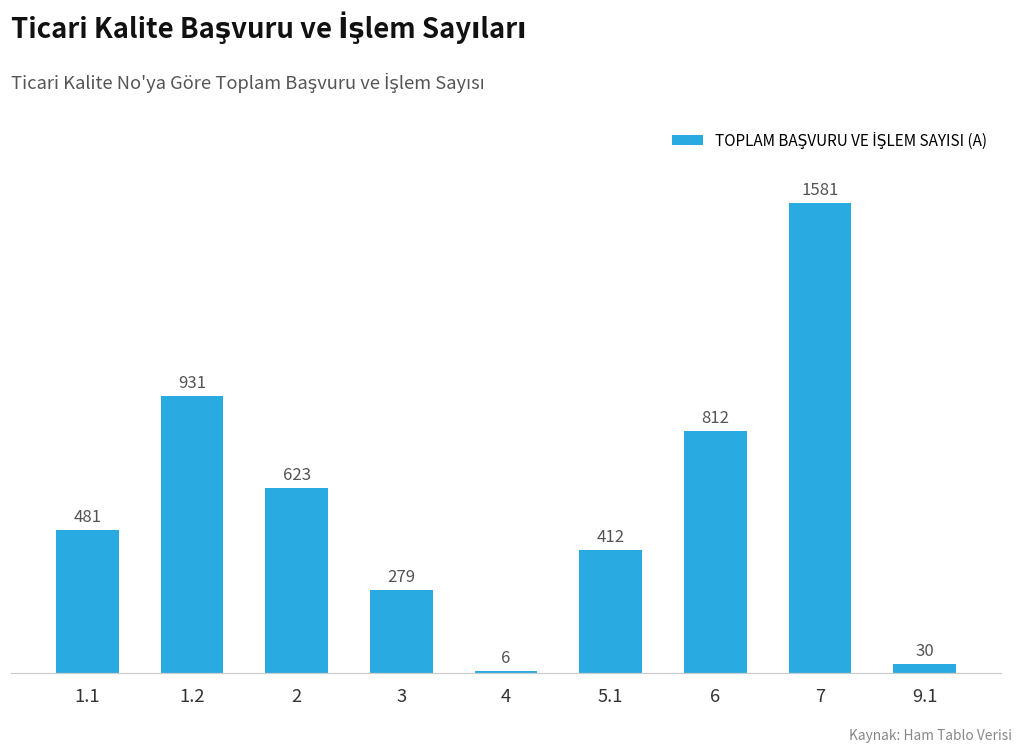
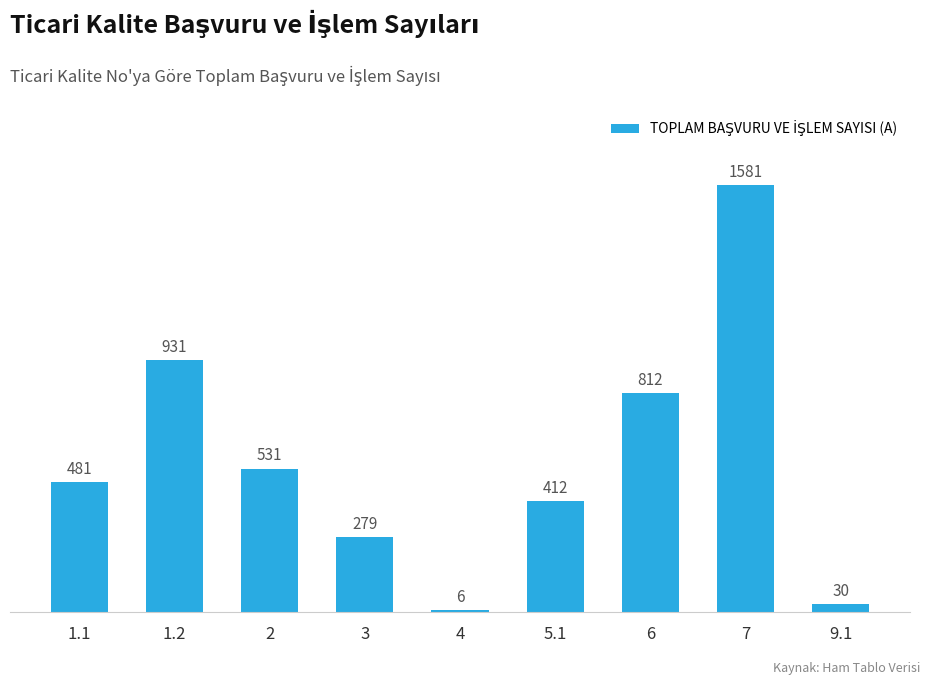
2: 623 -> 531
